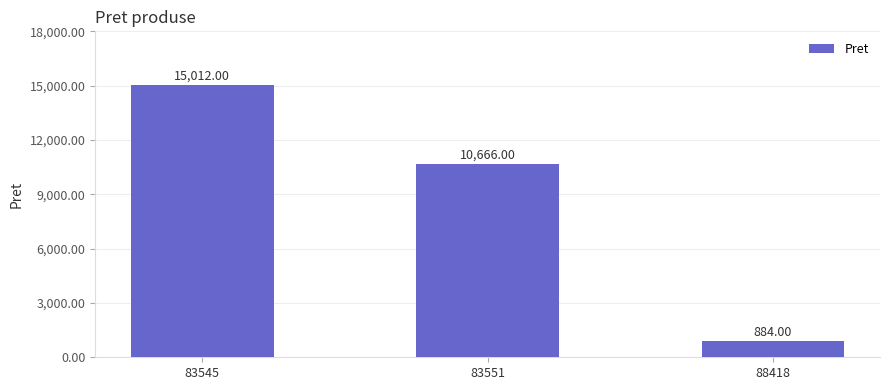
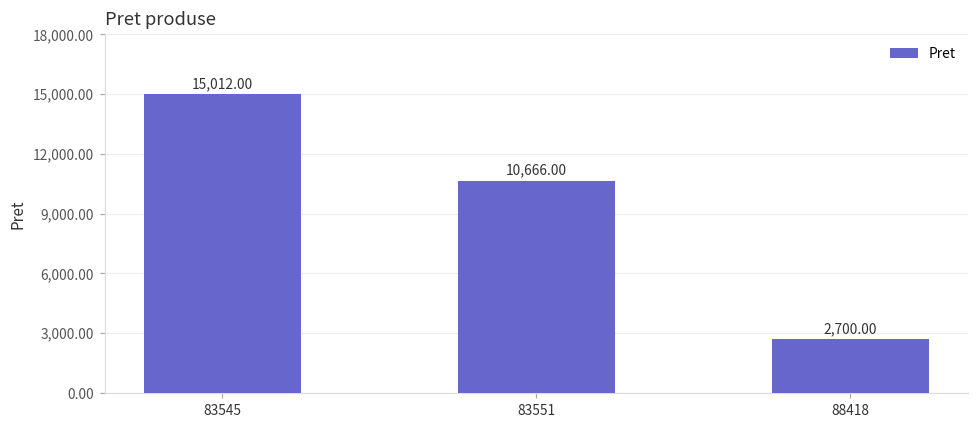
88418: 884.00 -> 2,700.00
